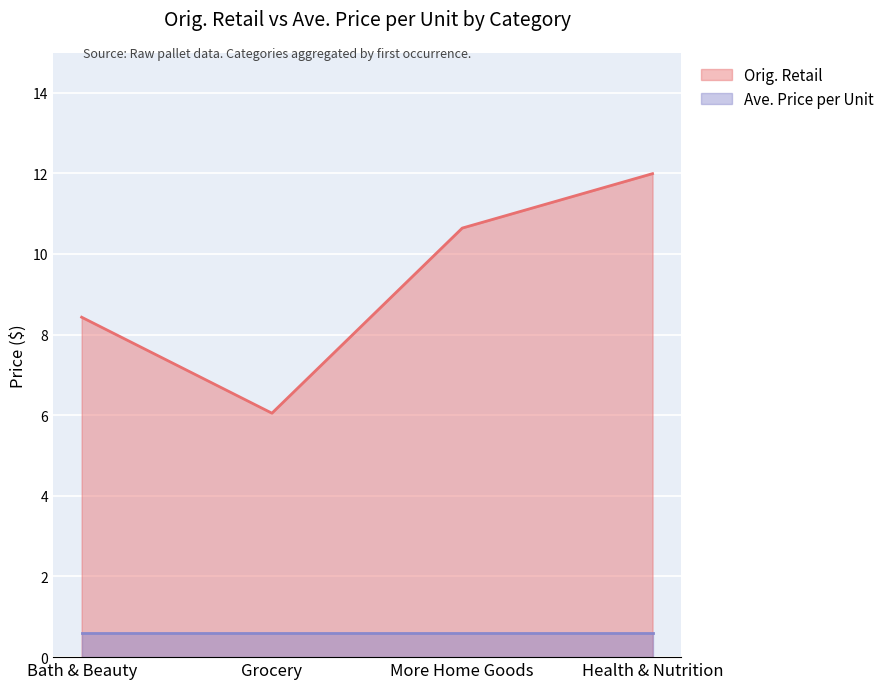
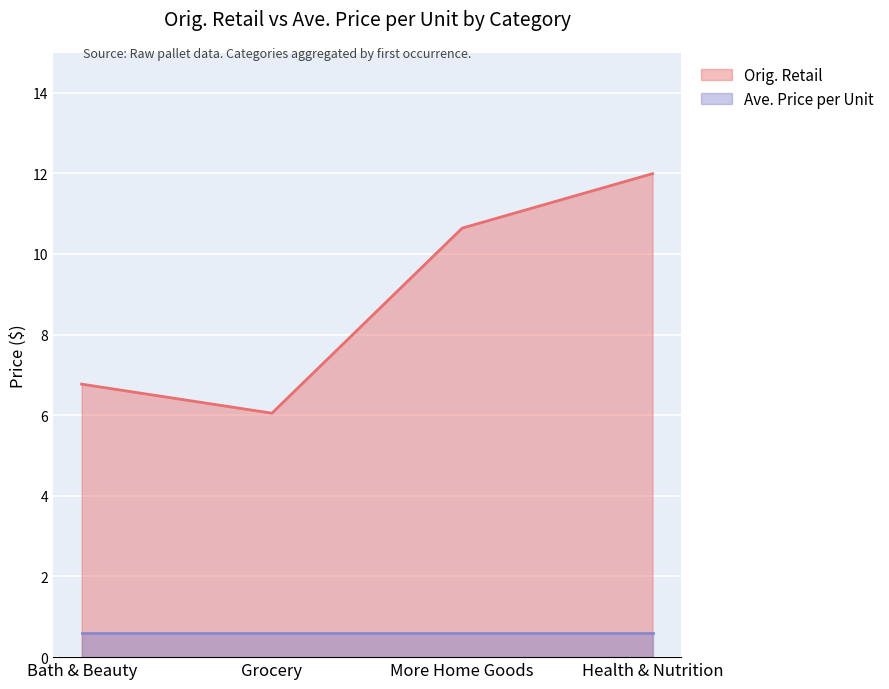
Orig. Retail, Bath & Beauty: 8.4 -> 6.8
